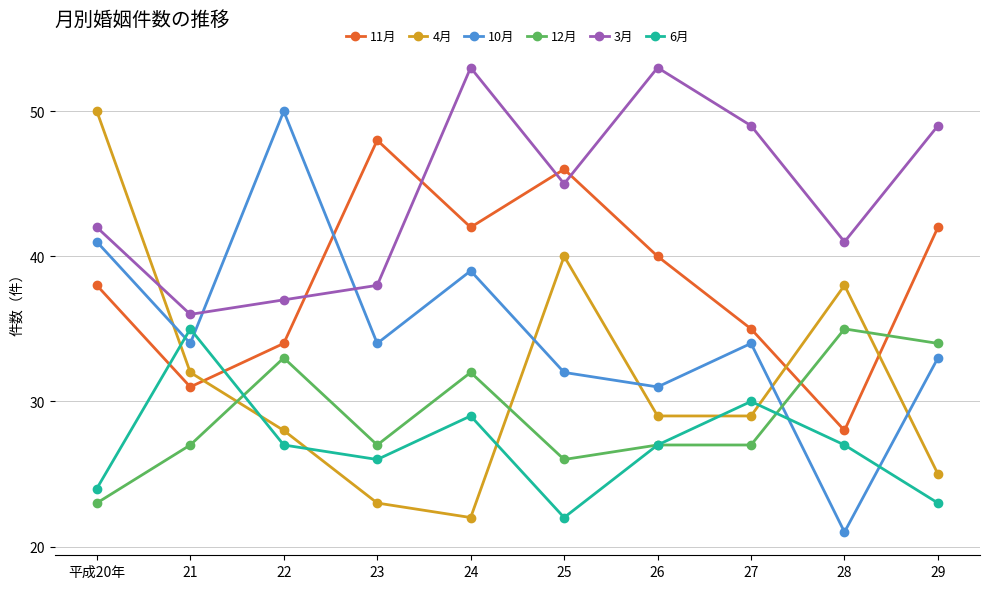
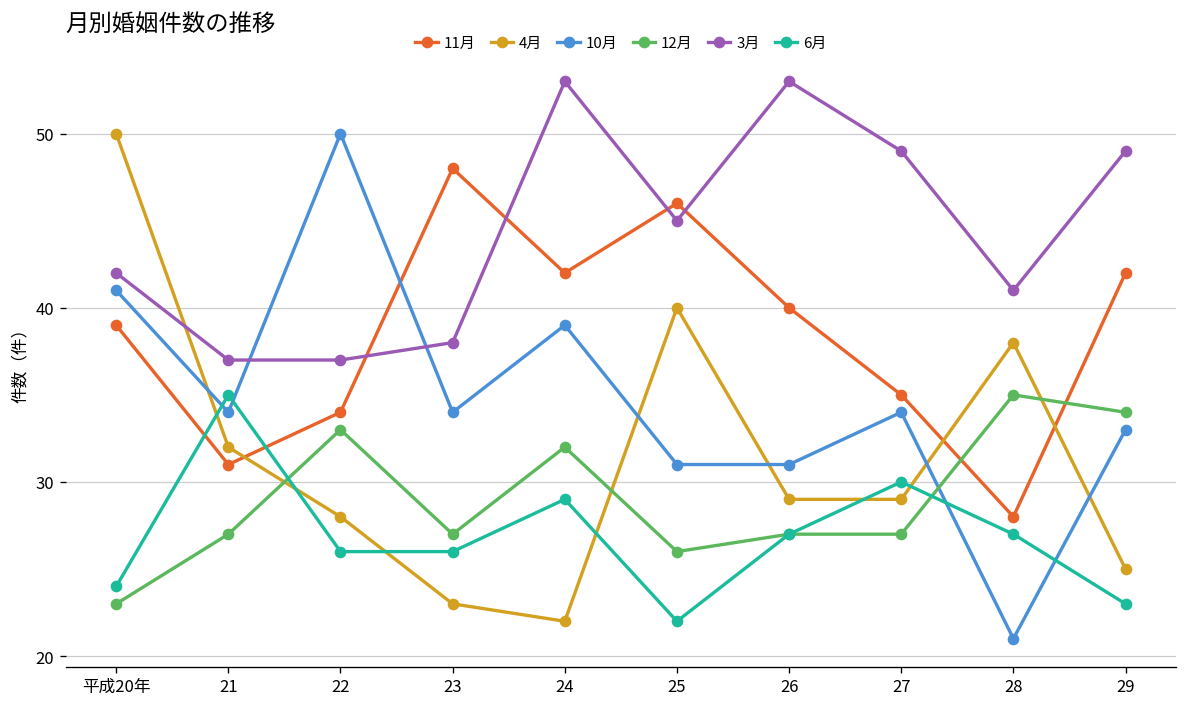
11月, 平成20年: 38 -> 39
3月, 21: 36 -> 37
6月, 22: 27 -> 26
10月, 25: 32 -> 31
